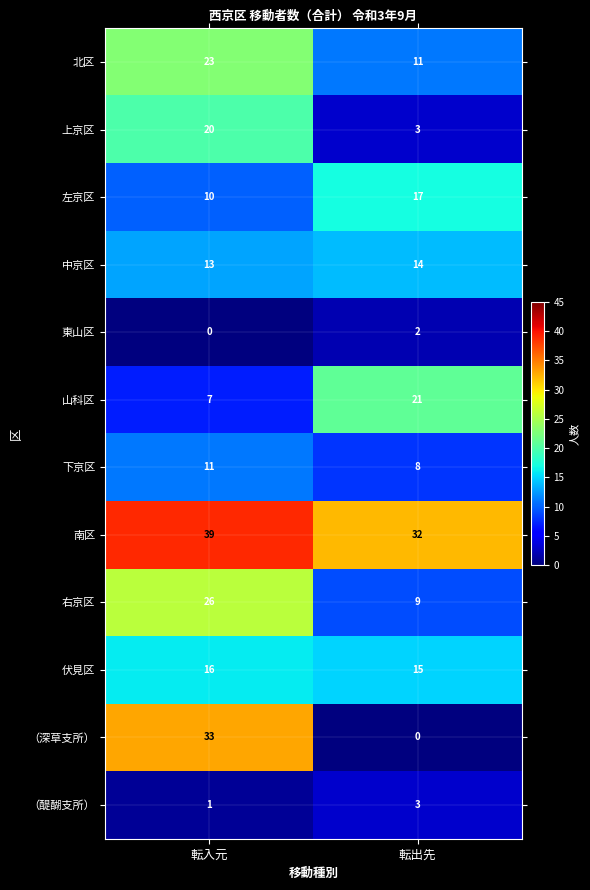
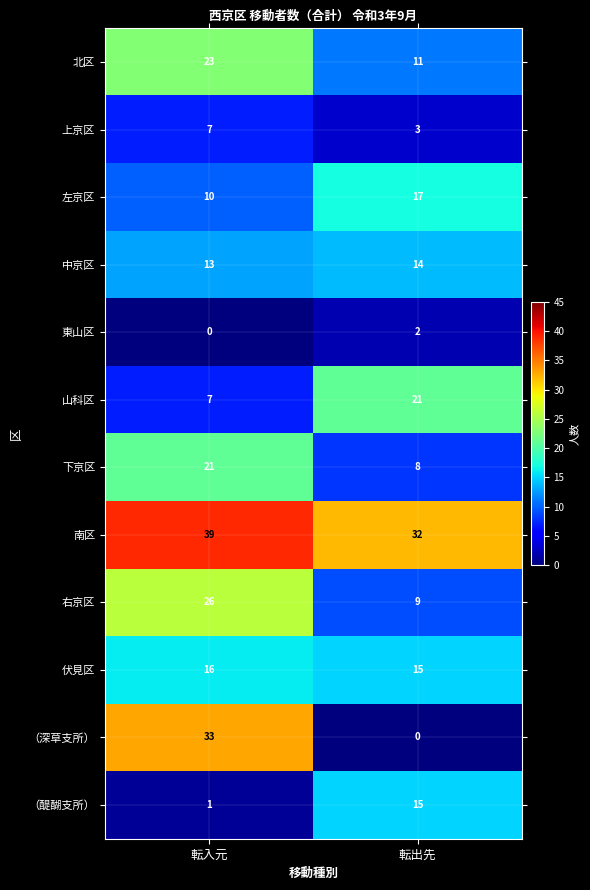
上京区, 転入元: 20 -> 7
下京区, 転入元: 11 -> 21
（醍醐支所）, 転出先: 3 -> 15
